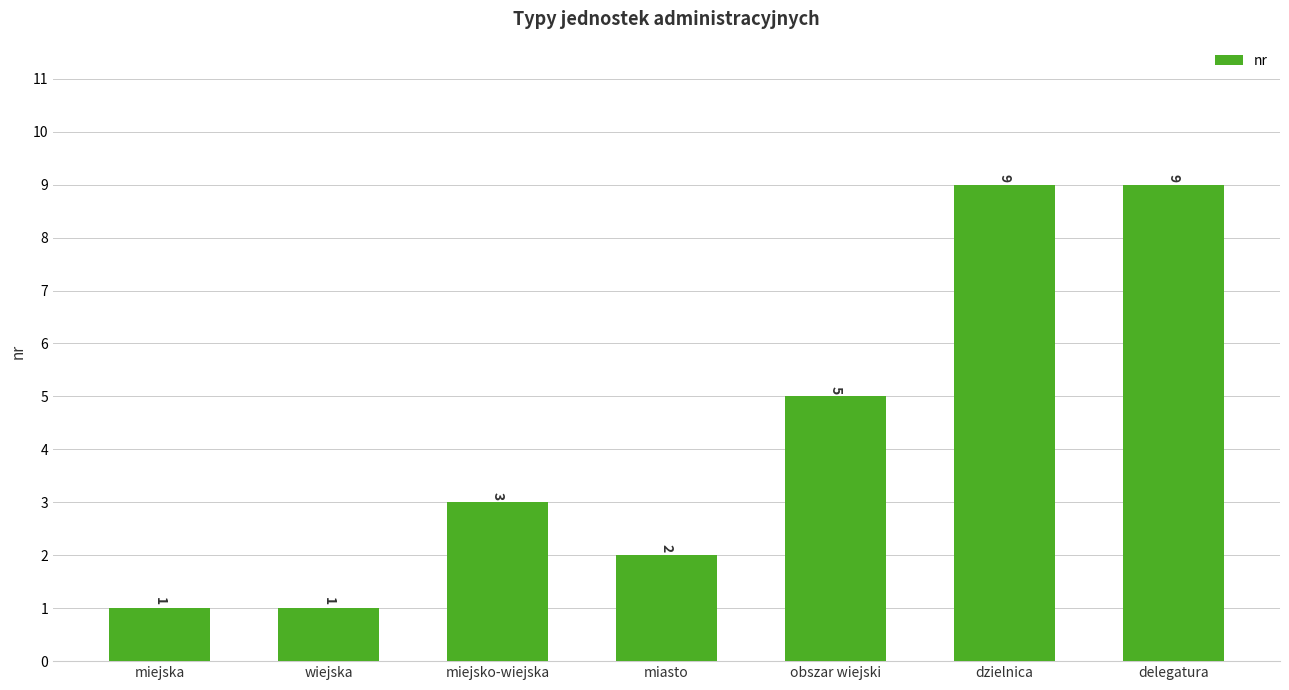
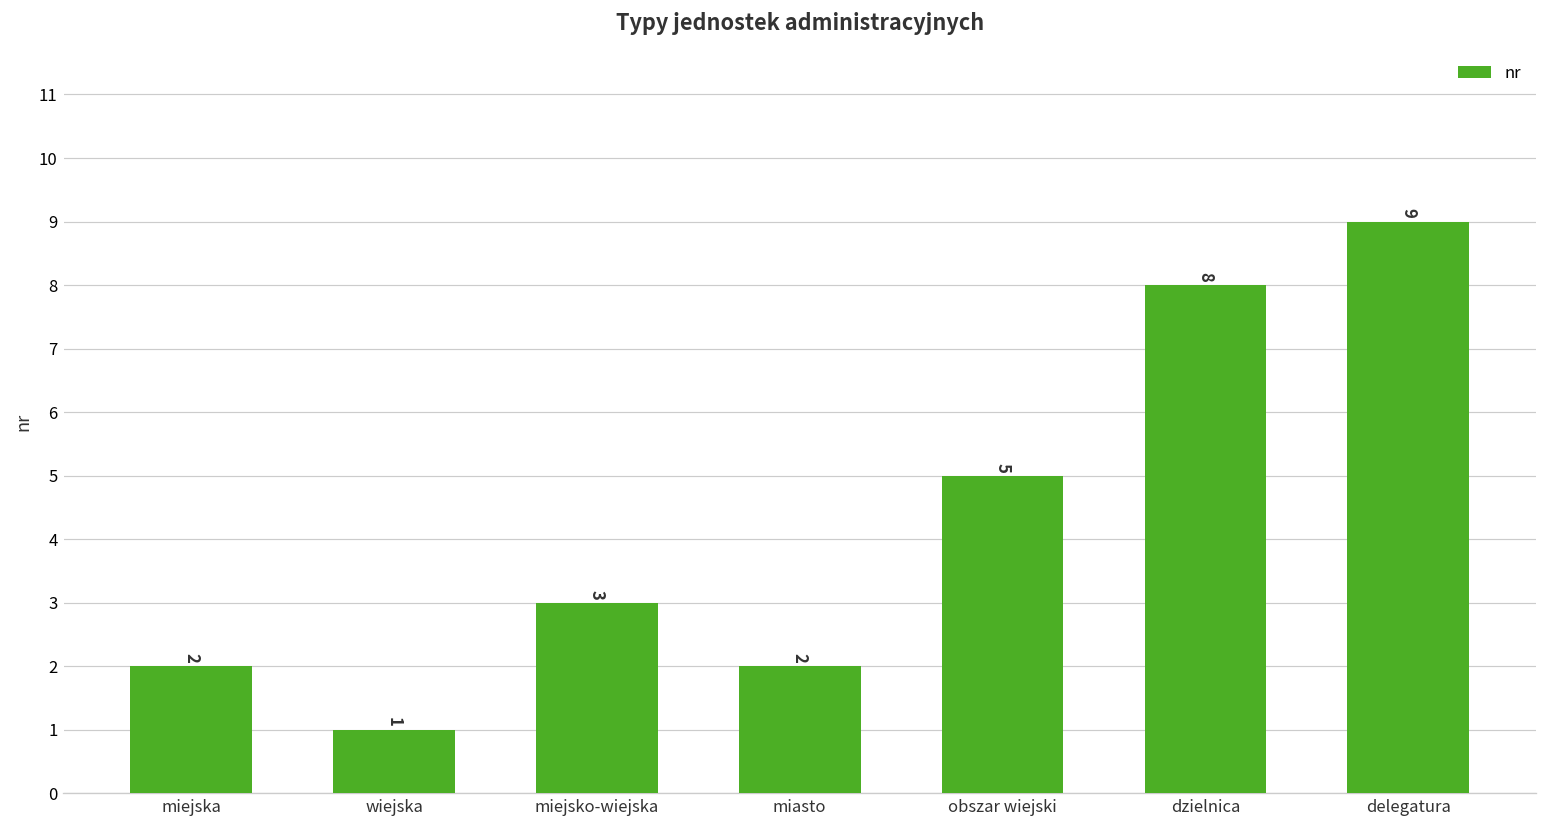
miejska: 1 -> 2
dzielnica: 9 -> 8
